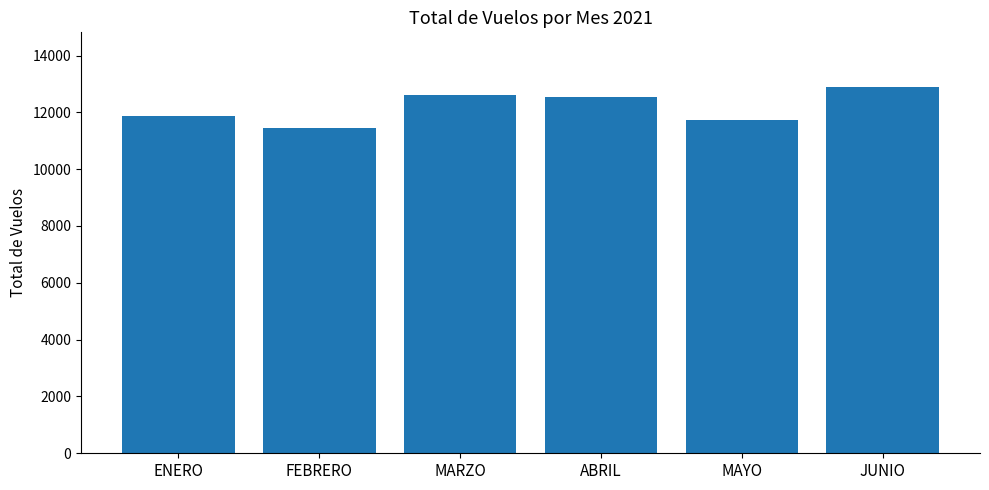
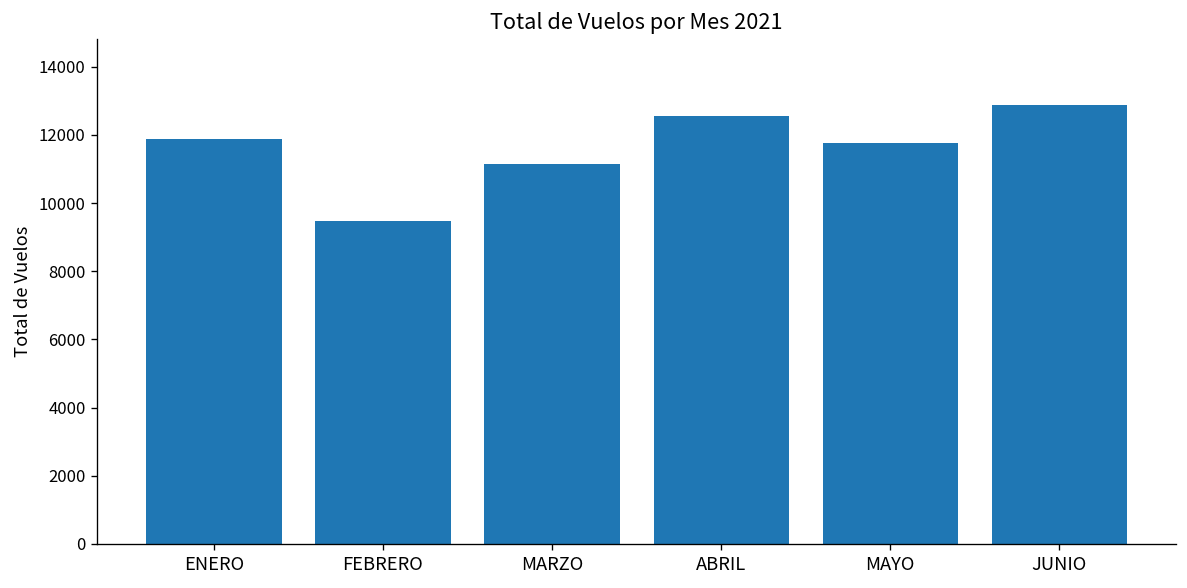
FEBRERO: 11500 -> 9500
MARZO: 12600 -> 11100
